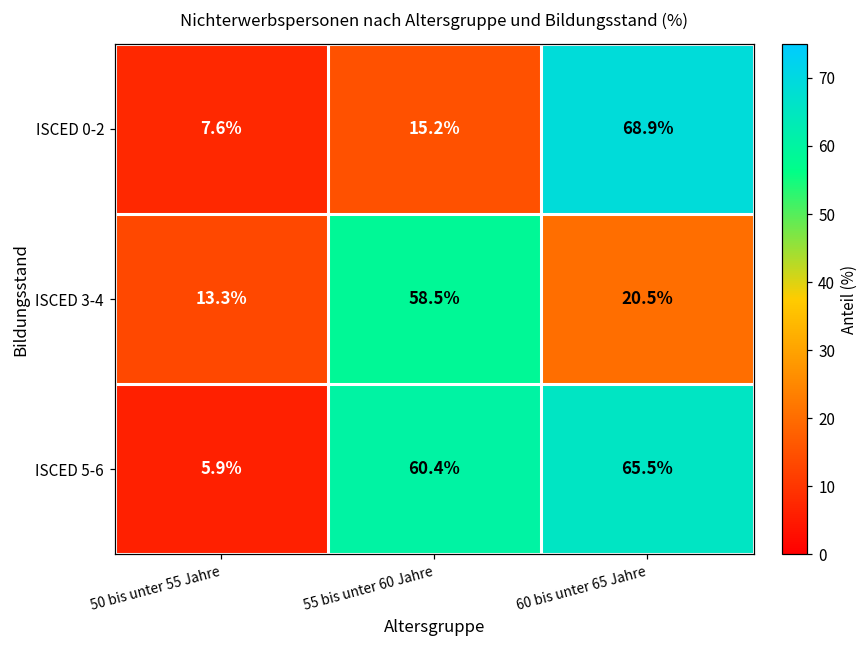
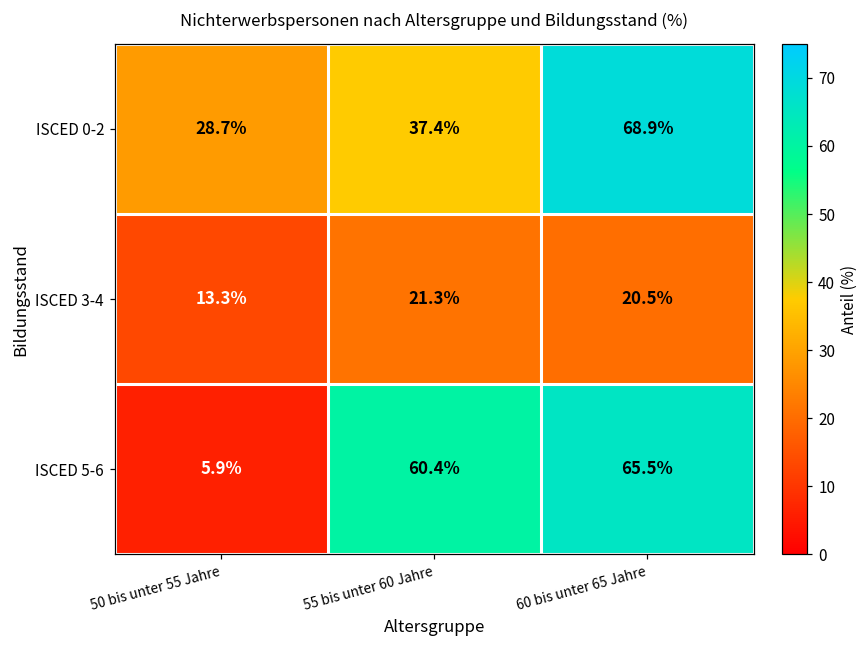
ISCED 0-2, 50 bis unter 55 Jahre: 7.6% -> 28.7%
ISCED 0-2, 55 bis unter 60 Jahre: 15.2% -> 37.4%
ISCED 3-4, 55 bis unter 60 Jahre: 58.5% -> 21.3%
